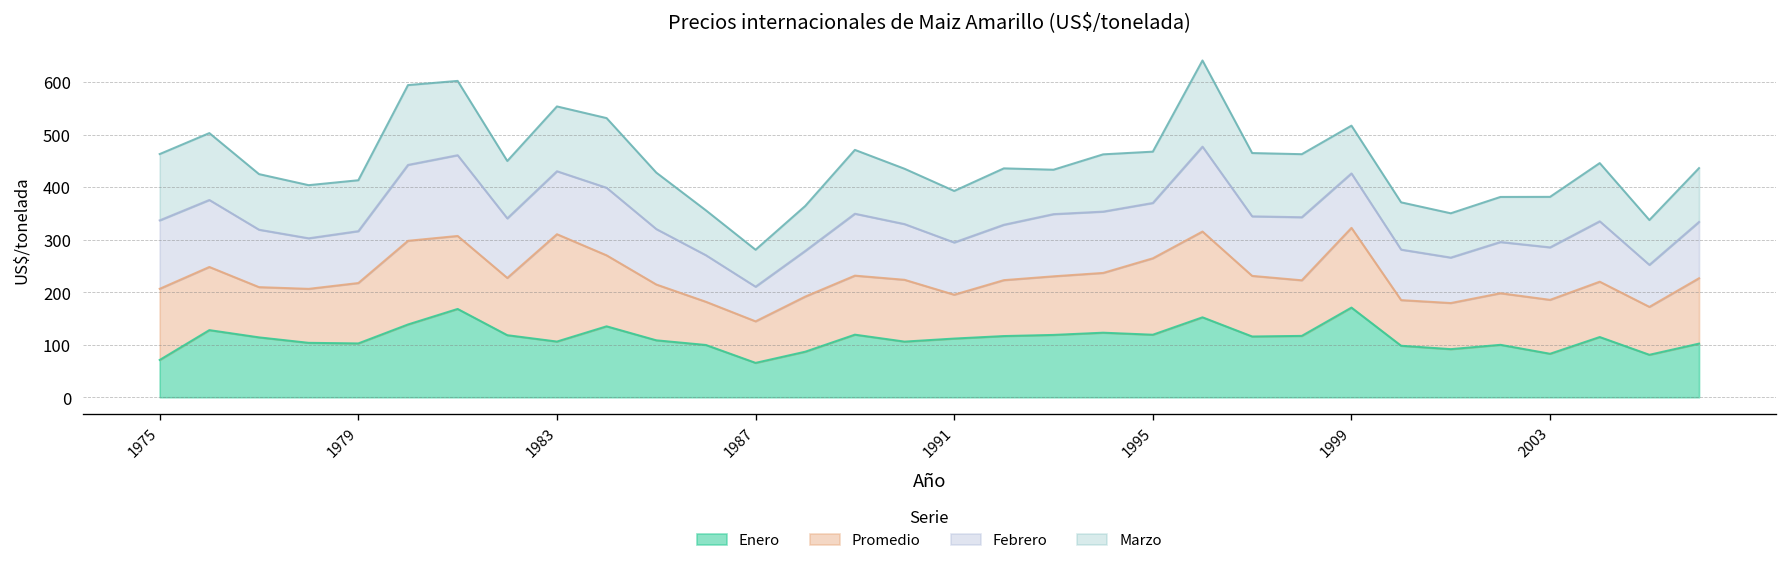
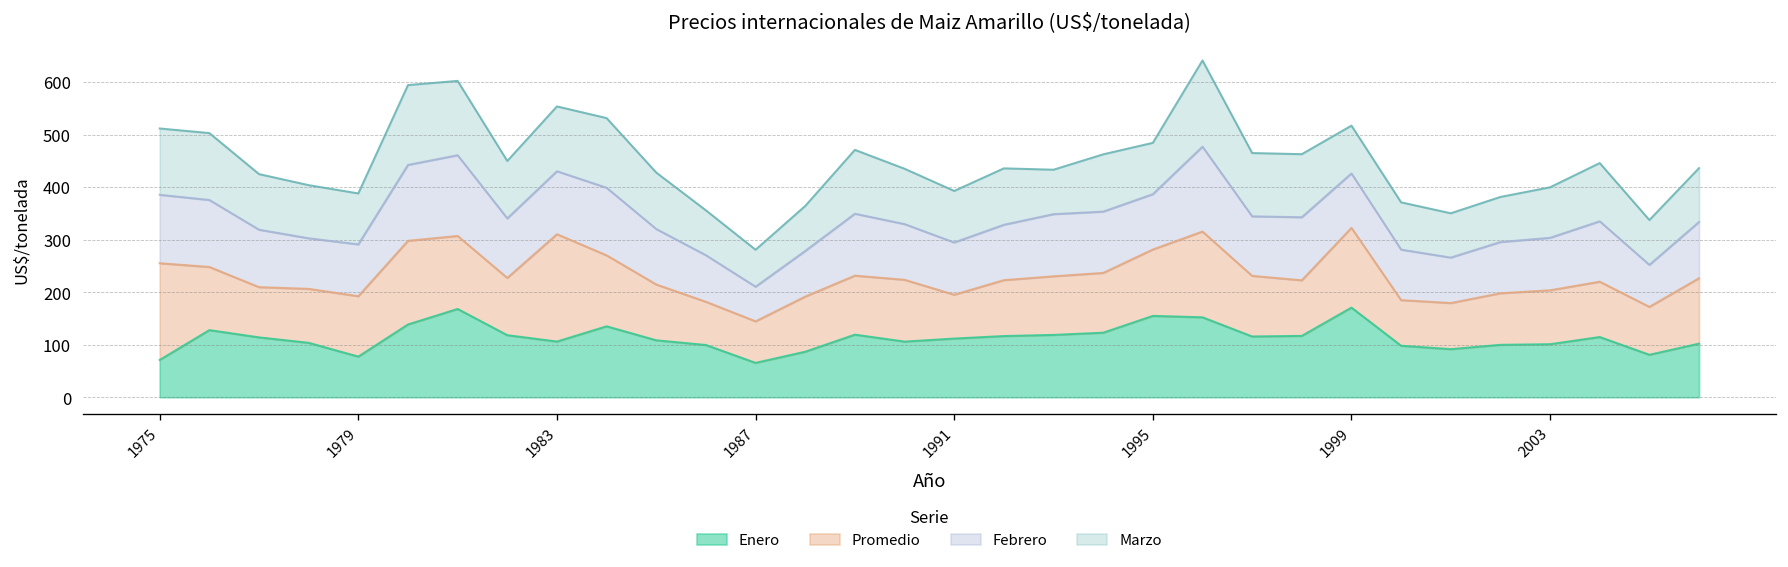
Promedio, 1975: 140 -> 180
Enero, 1979: 100 -> 80
Enero, 1995: 120 -> 150
Promedio, 1995: 150 -> 130
Enero, 2003: 80 -> 100
